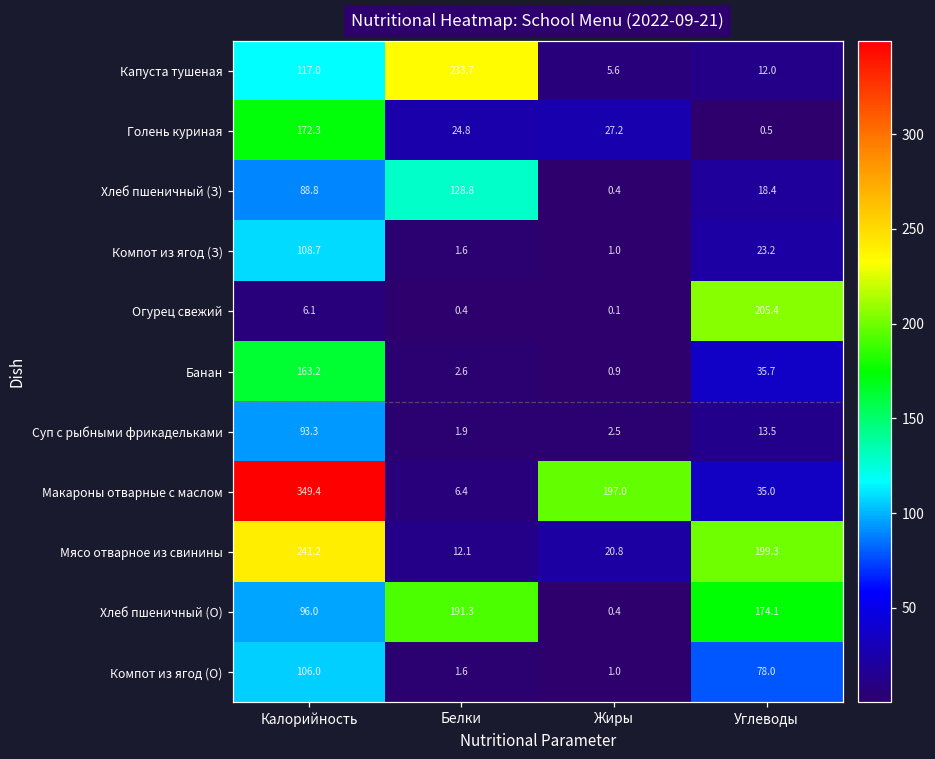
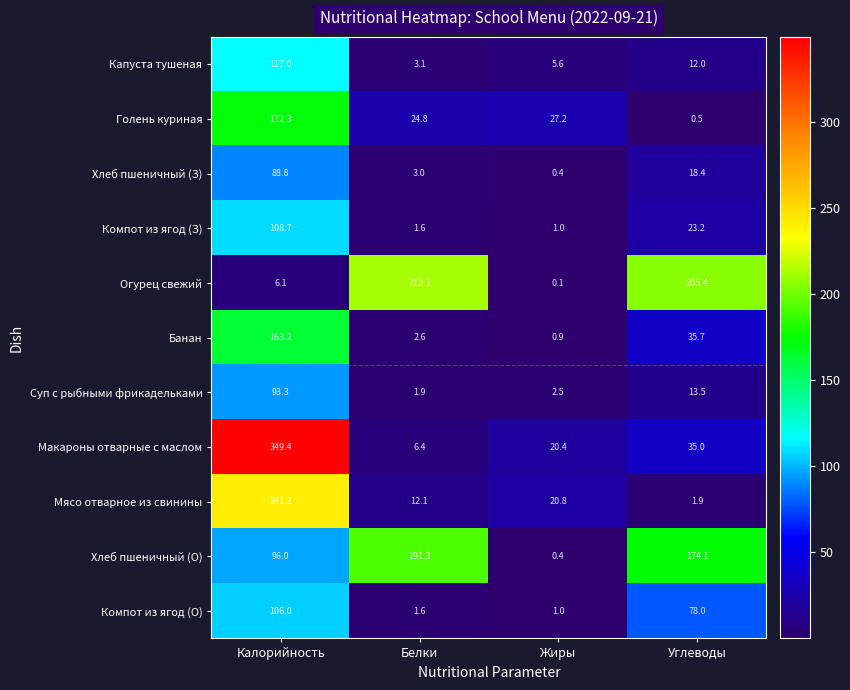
Капуста тушеная, Белки: 233.7 -> 3.1
Хлеб пшеничный (З), Белки: 128.8 -> 3.0
Огурец свежий, Белки: 0.4 -> 212.1
Макароны отварные с маслом, Жиры: 197.0 -> 20.4
Мясо отварное из свинины, Углеводы: 199.3 -> 1.9
